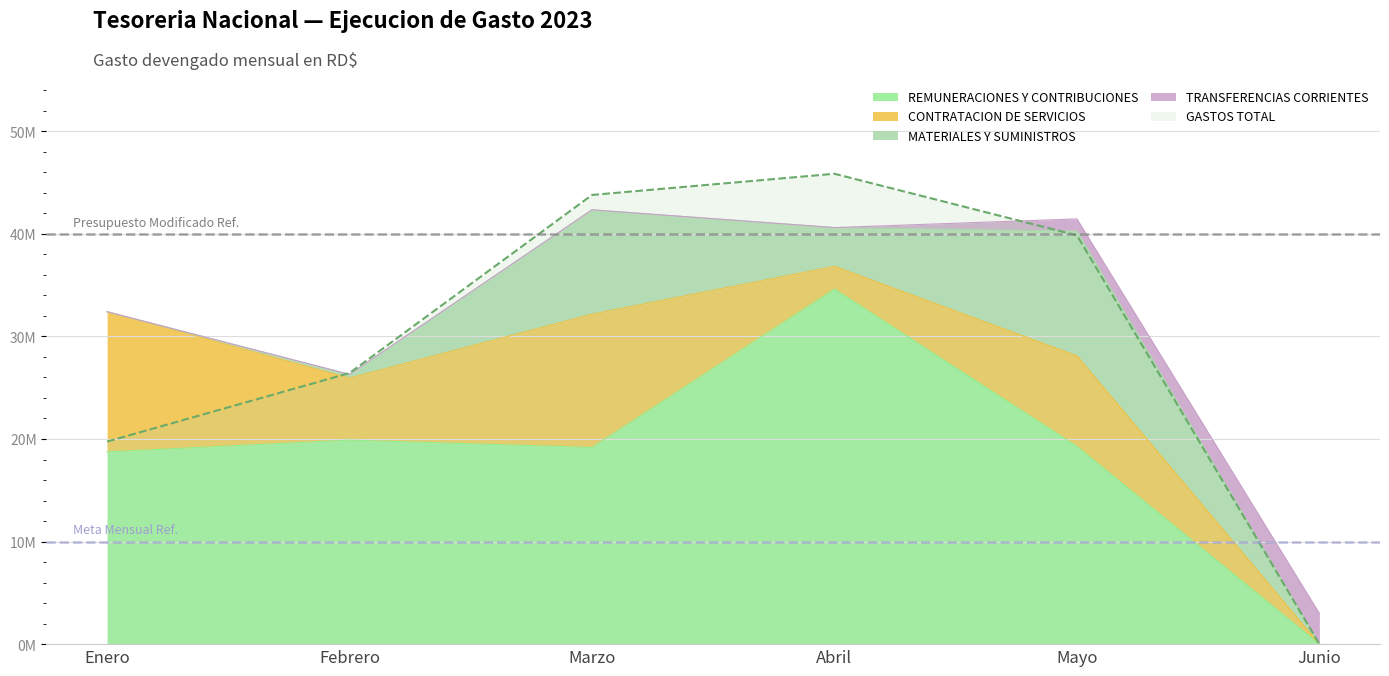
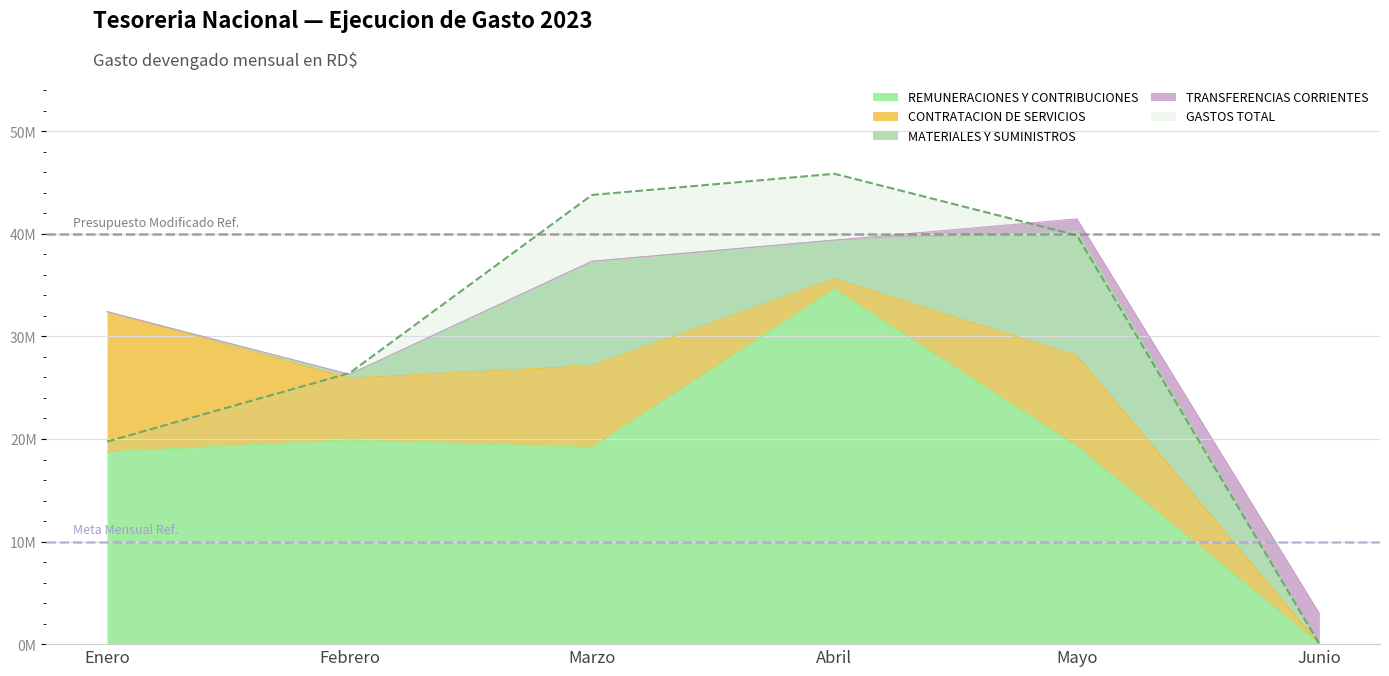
CONTRATACION DE SERVICIOS, Marzo: 13000000 -> 8000000
CONTRATACION DE SERVICIOS, Abril: 2200000 -> 1000000
